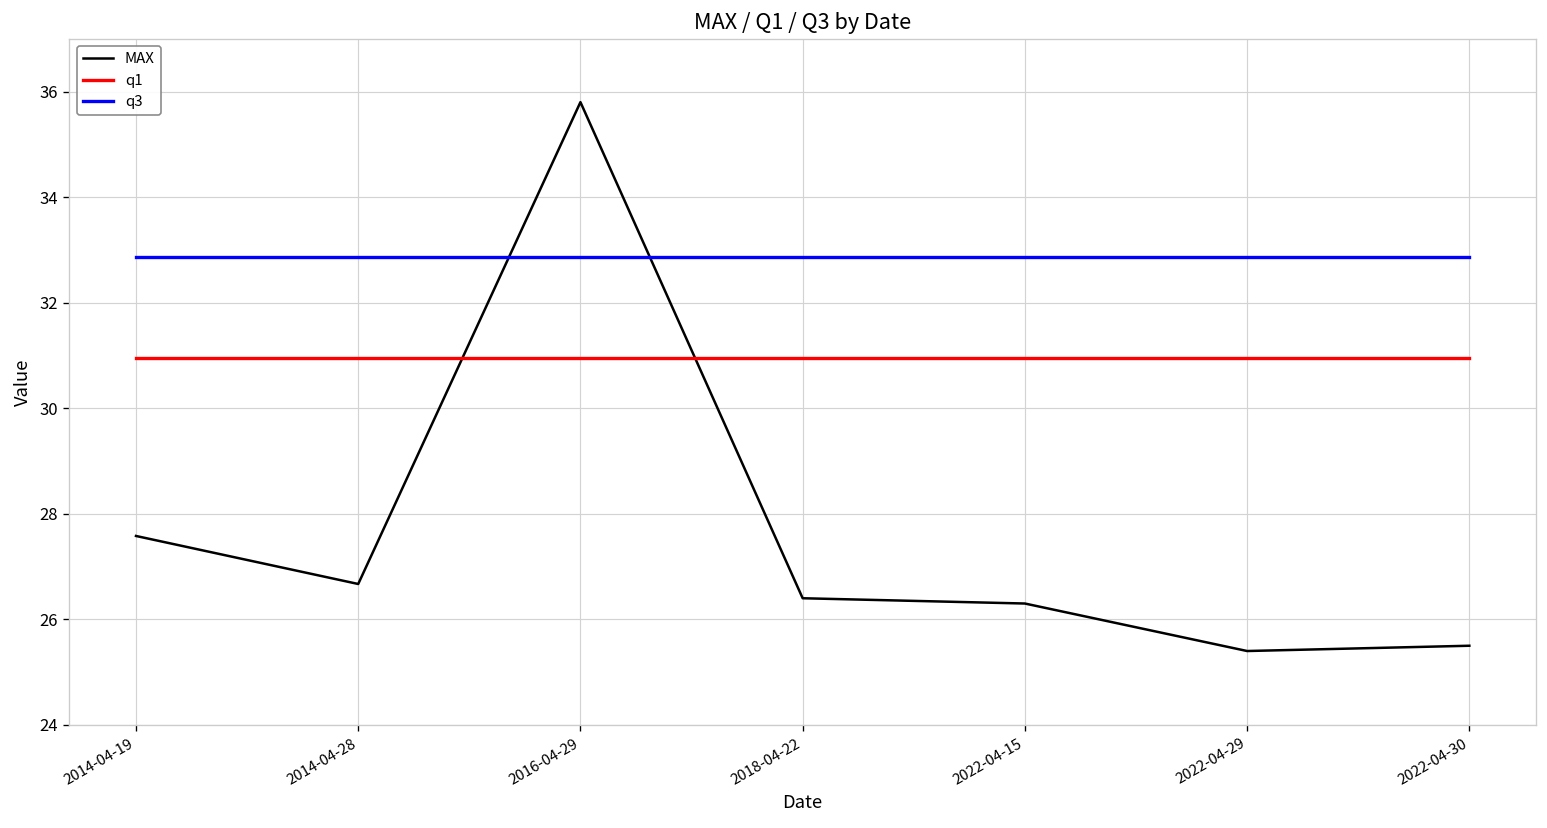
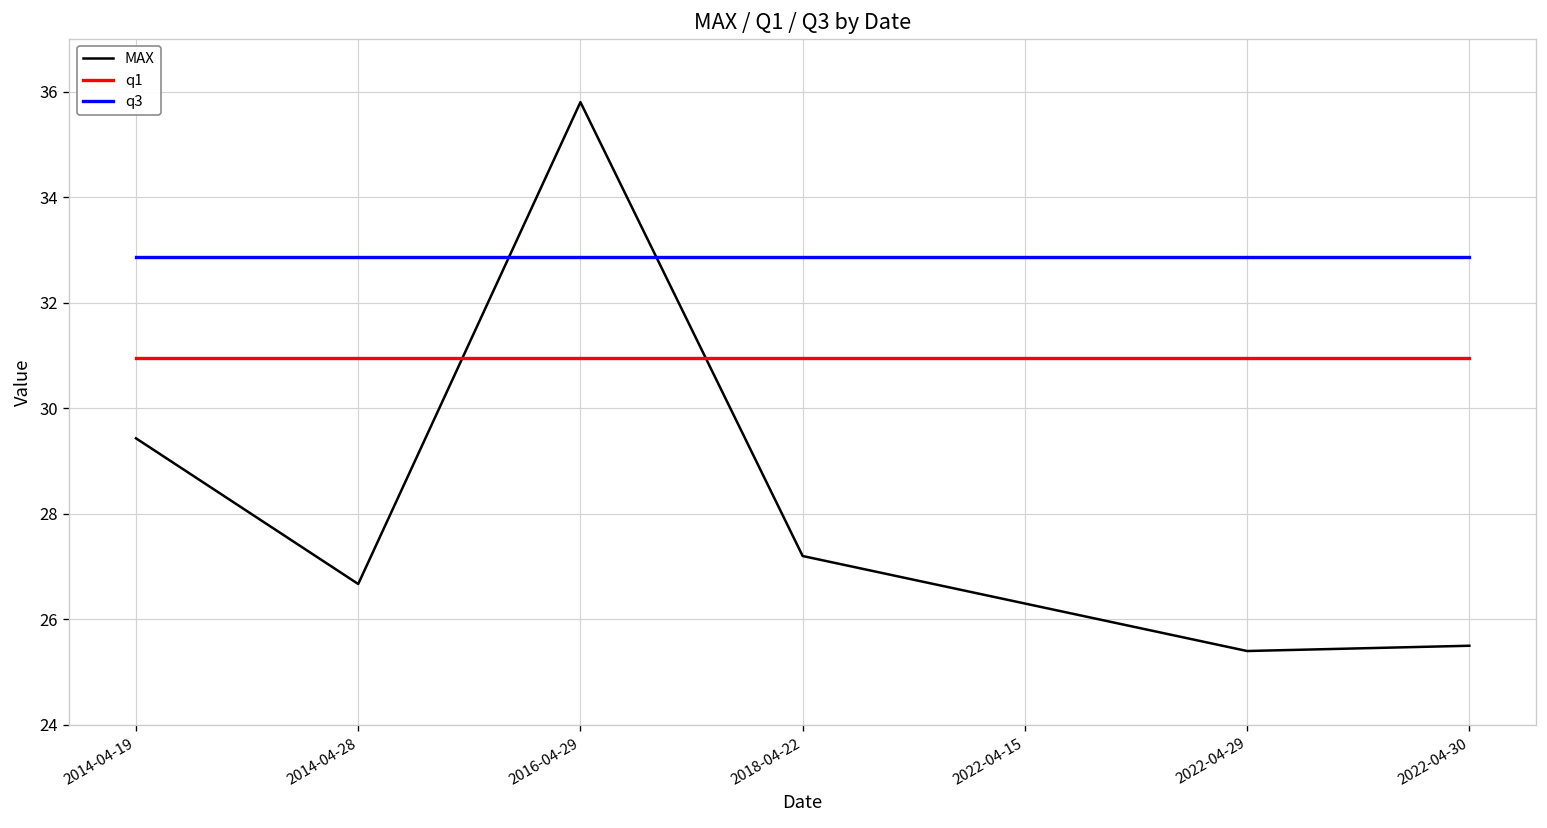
MAX, 2014-04-19: 27.6 -> 29.4
MAX, 2018-04-22: 26.4 -> 27.2
